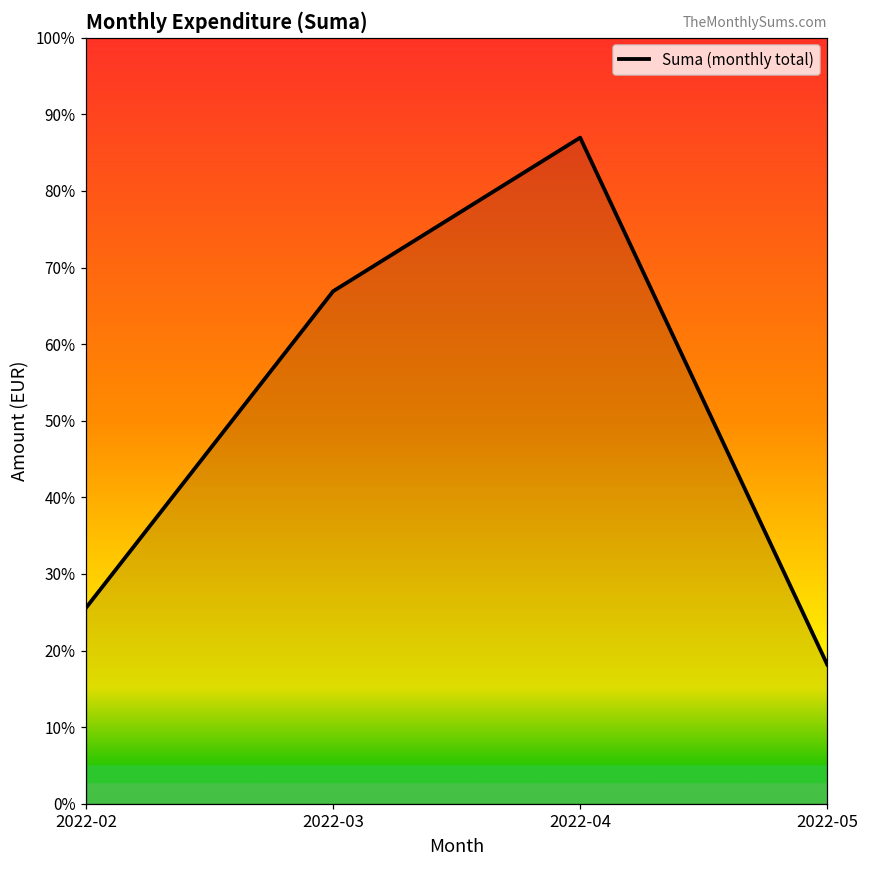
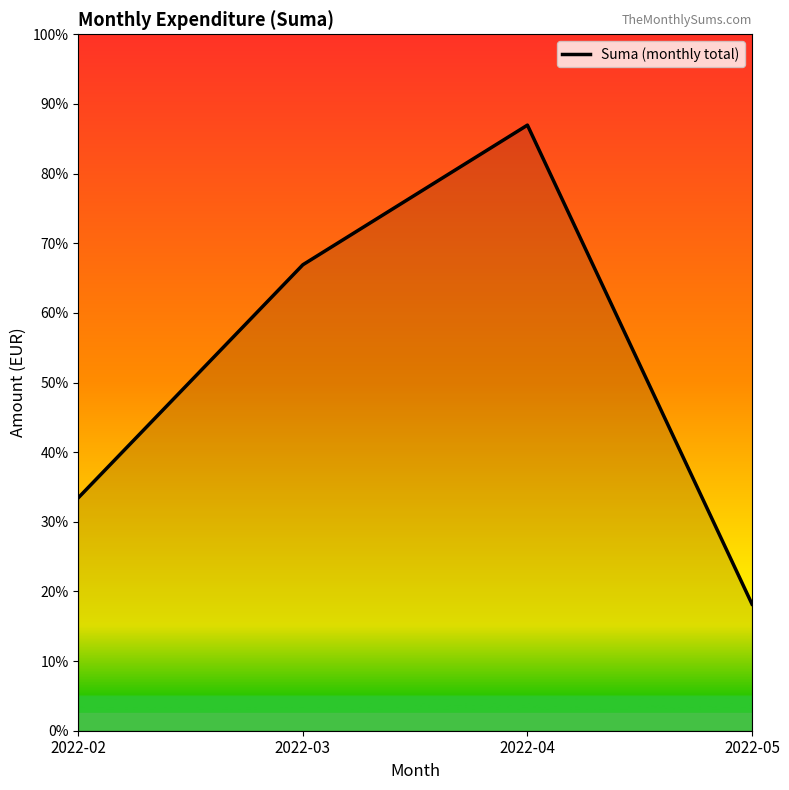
2022-02: 26% -> 33%
